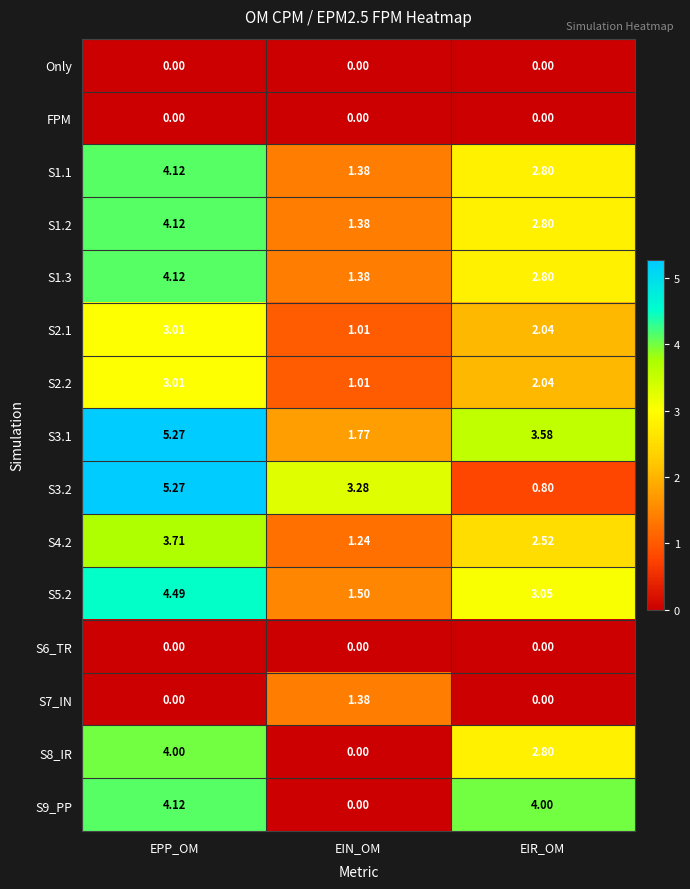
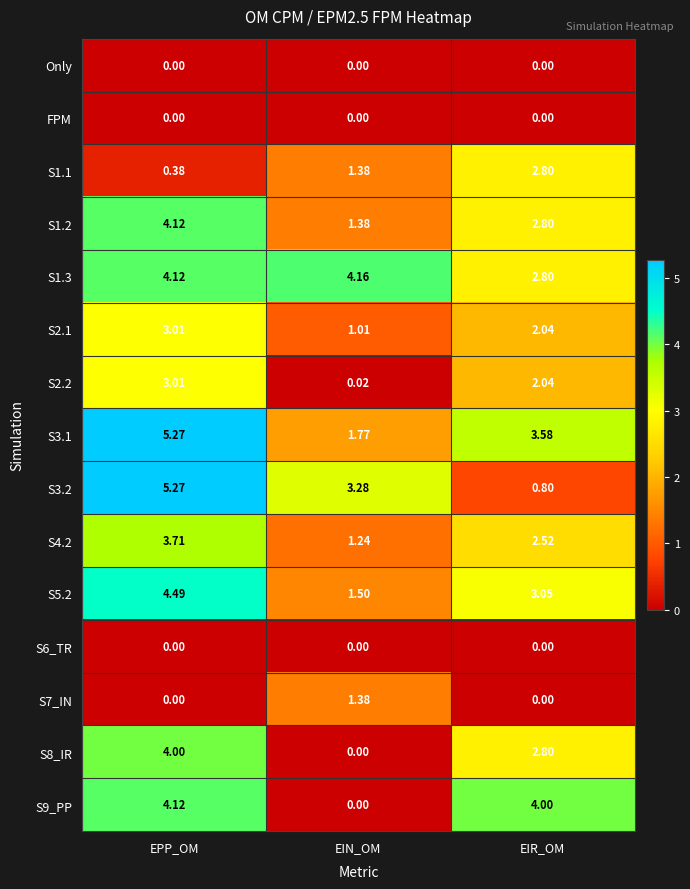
S1.1, EPP_OM: 4.12 -> 0.38
S1.3, EIN_OM: 1.38 -> 4.16
S2.2, EIN_OM: 1.01 -> 0.02
